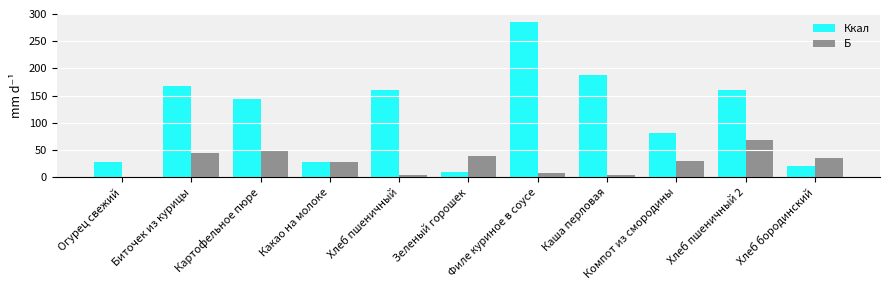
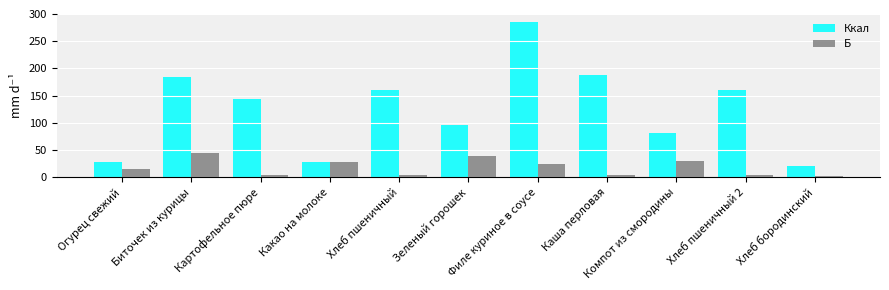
Б, Огурец свежий: 0 -> 20
Ккал, Биточек из курицы: 170 -> 190
Б, Картофельное пюре: 50 -> 0
Ккал, Зеленый горошек: 10 -> 100
Б, Филе куриное в соусе: 10 -> 20
Б, Хлеб пшеничный 2: 70 -> 0
Б, Хлеб бородинский: 30 -> 0
